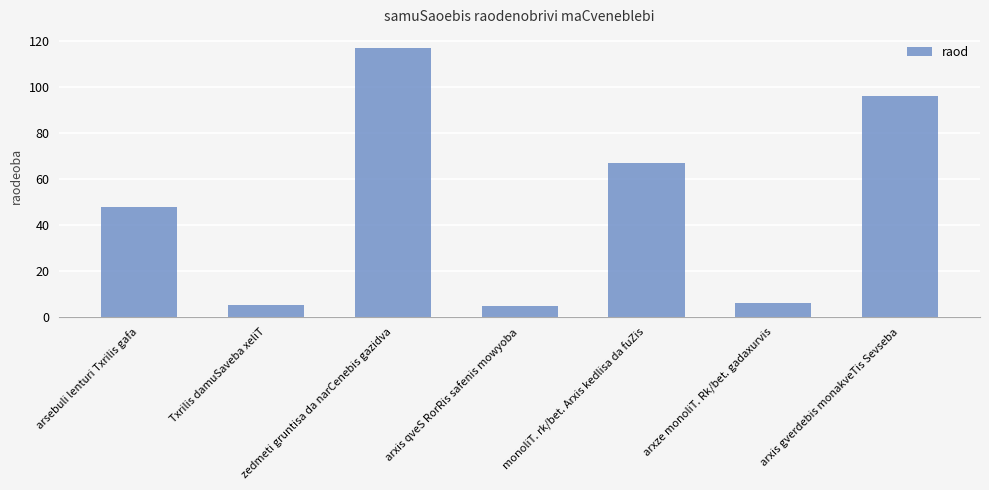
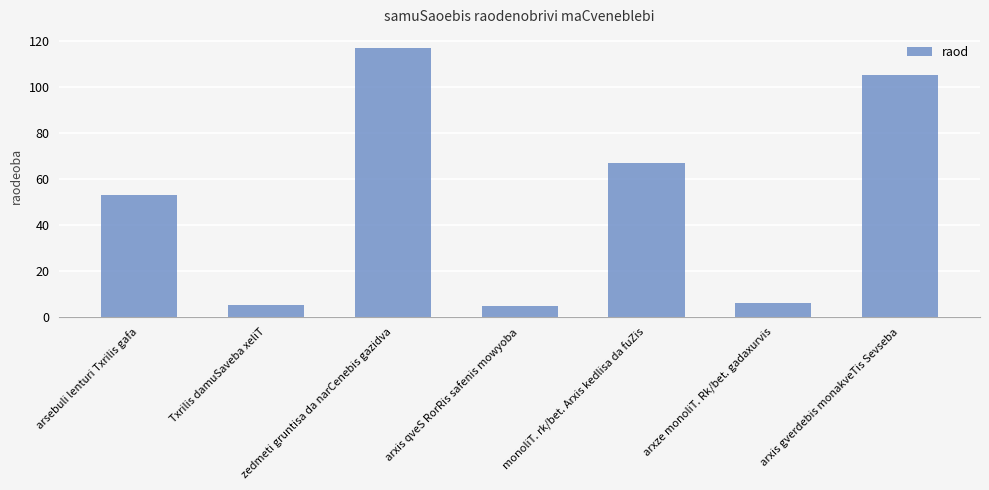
arsebuli lenturi Txrilis gafa: 48 -> 53
arxis gverdebis monakveTis Sevseba: 96 -> 105
